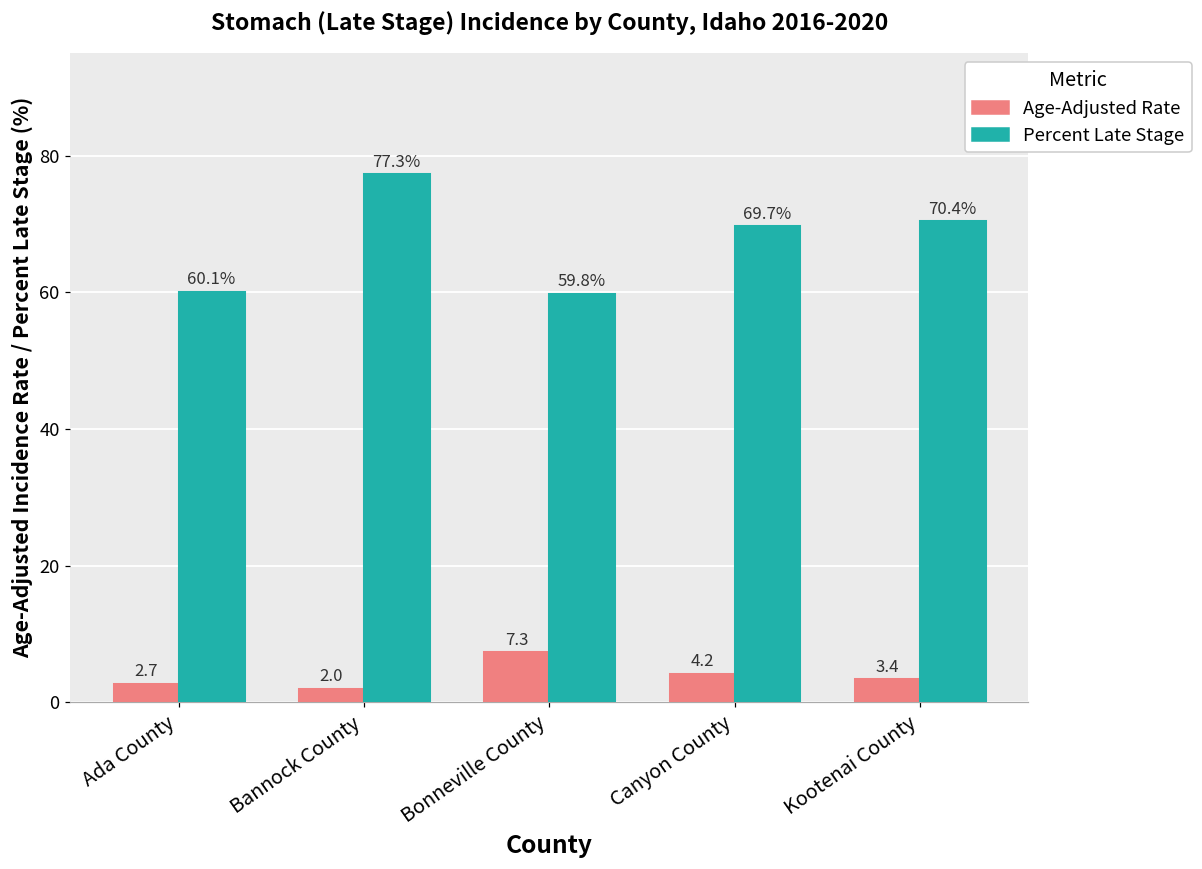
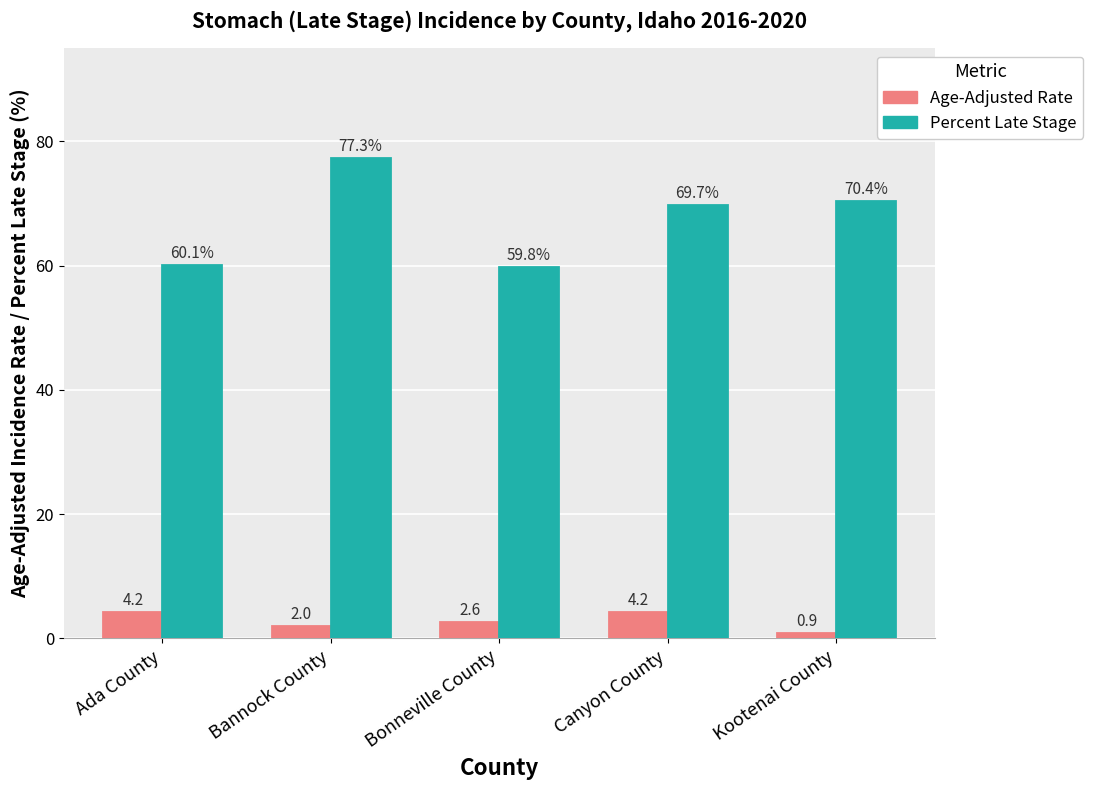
Age-Adjusted Rate, Ada County: 2.7 -> 4.2
Age-Adjusted Rate, Bonneville County: 7.3 -> 2.6
Age-Adjusted Rate, Kootenai County: 3.4 -> 0.9
